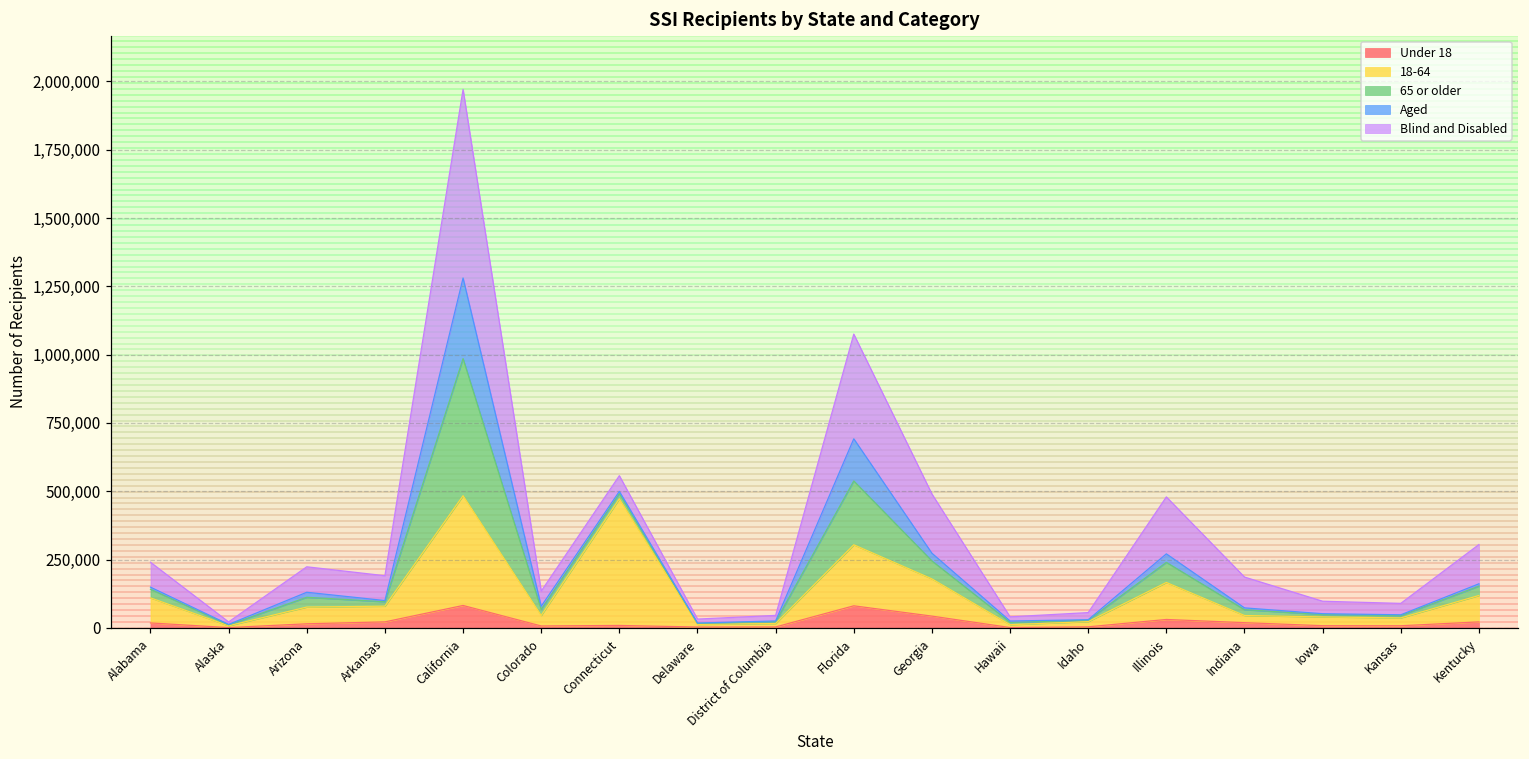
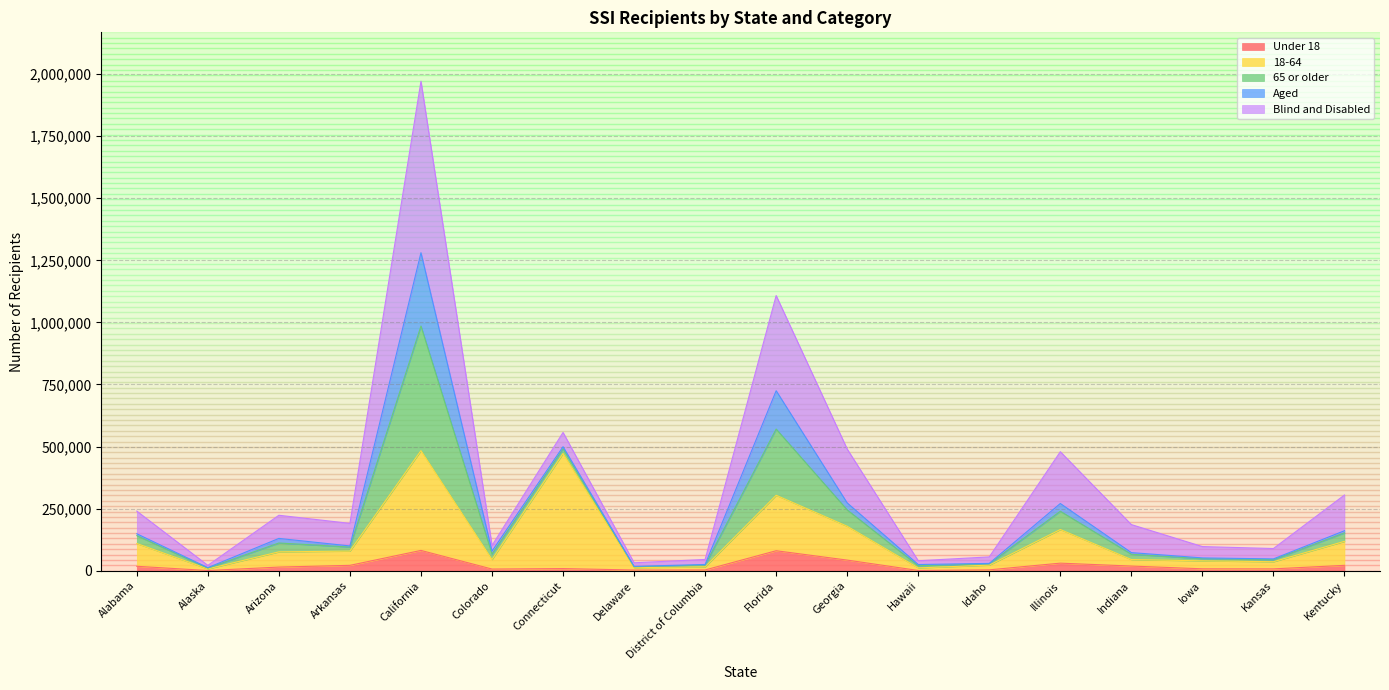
Blind and Disabled, Colorado: 60,000 -> 20,000
65 or older, Florida: 230,000 -> 270,000
